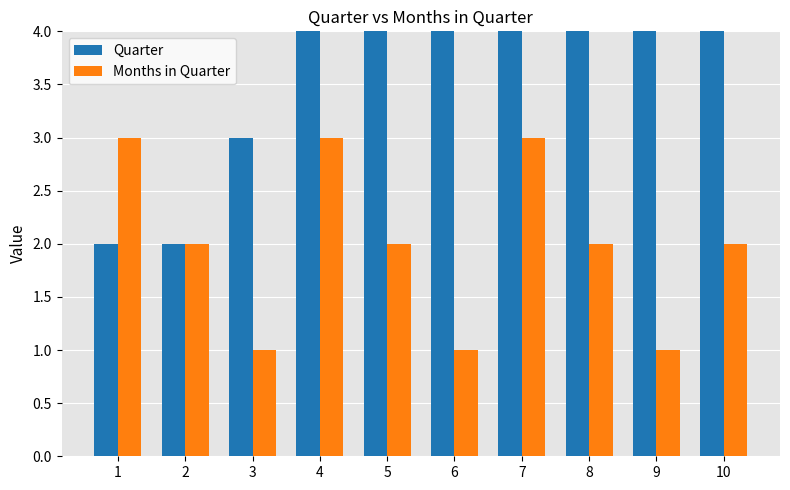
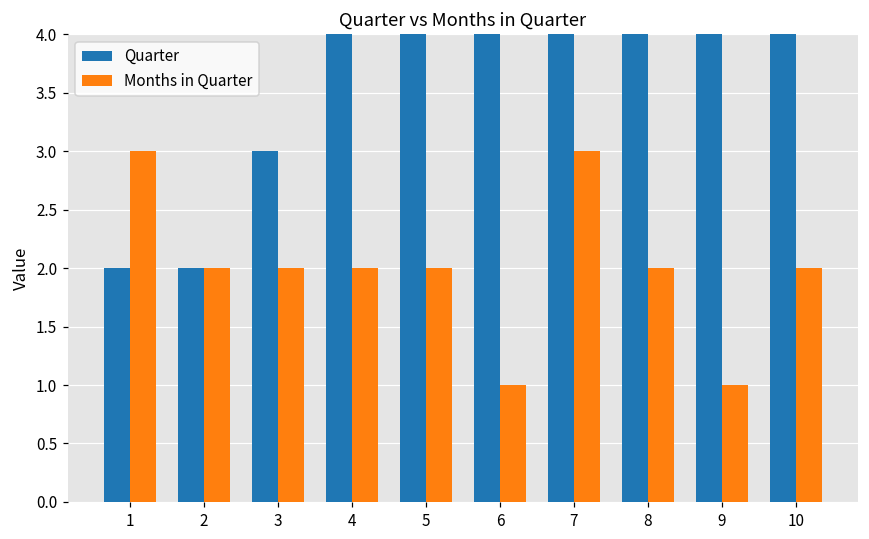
Months in Quarter, 3: 1 -> 2
Months in Quarter, 4: 3 -> 2
